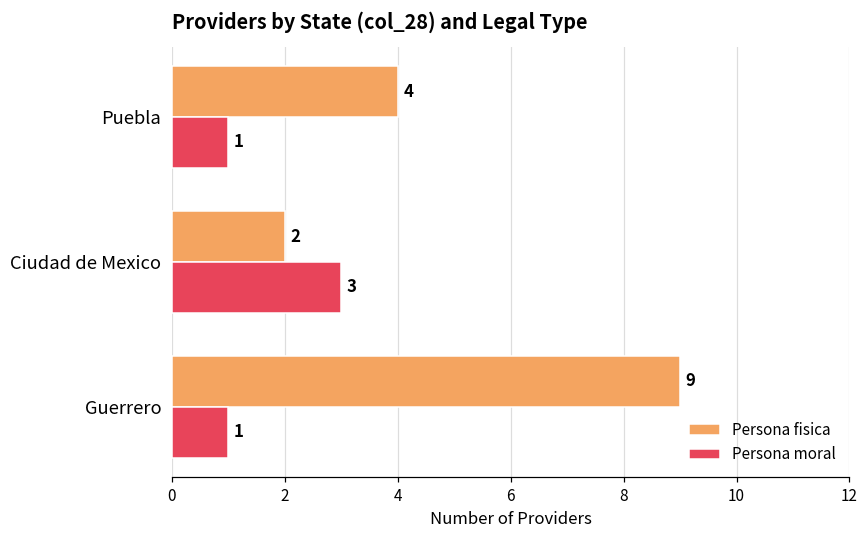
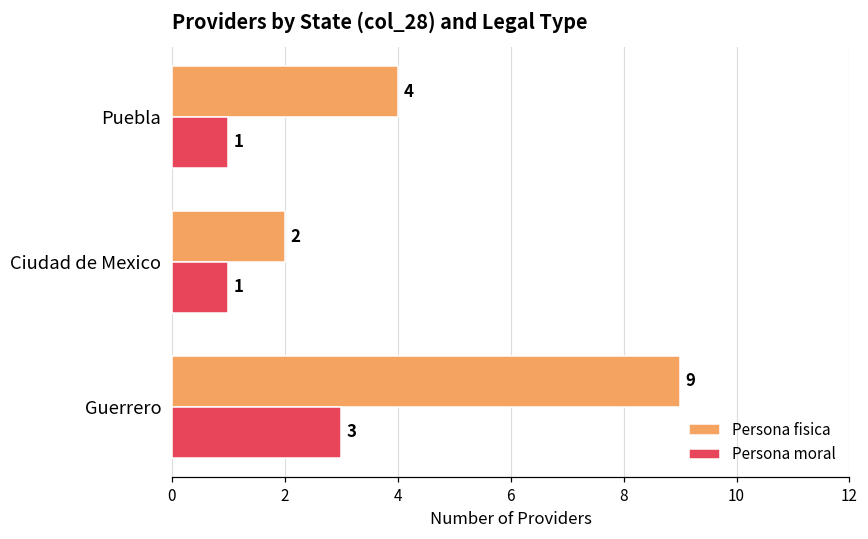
Persona moral, Ciudad de Mexico: 3 -> 1
Persona moral, Guerrero: 1 -> 3
